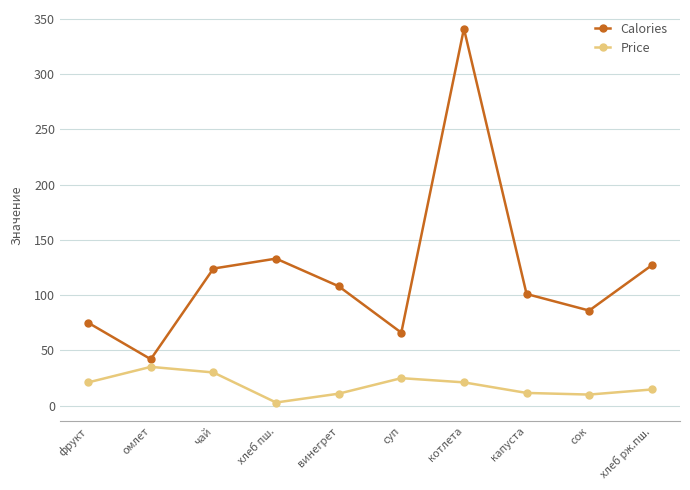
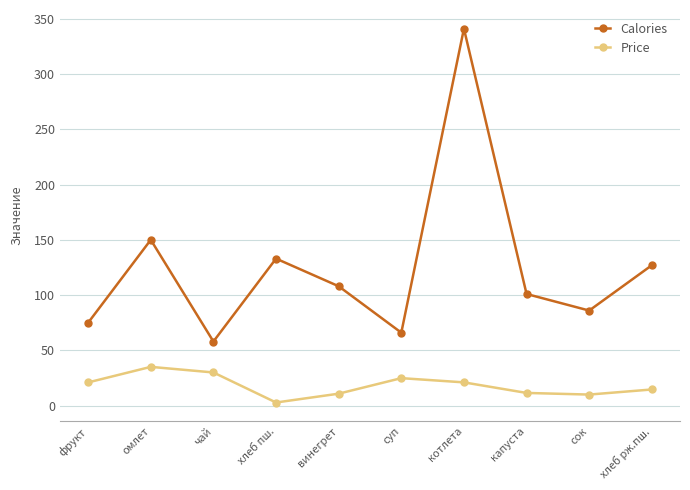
Calories, омлет: 42 -> 150
Calories, чай: 124 -> 58
